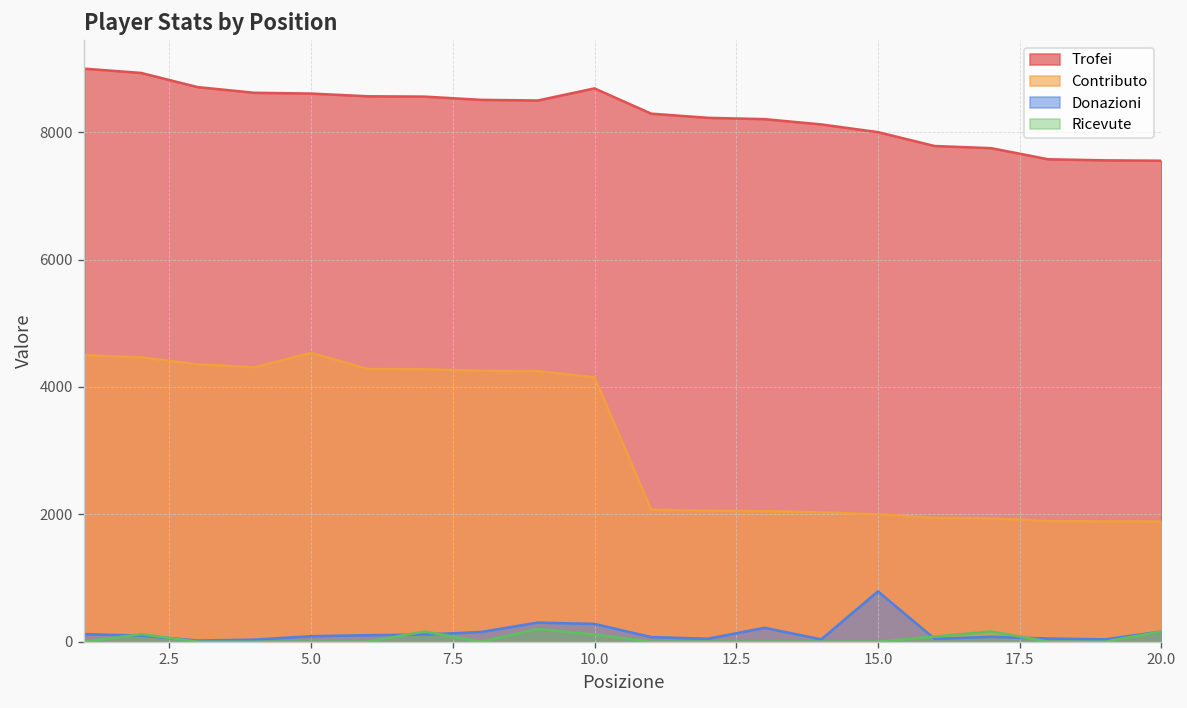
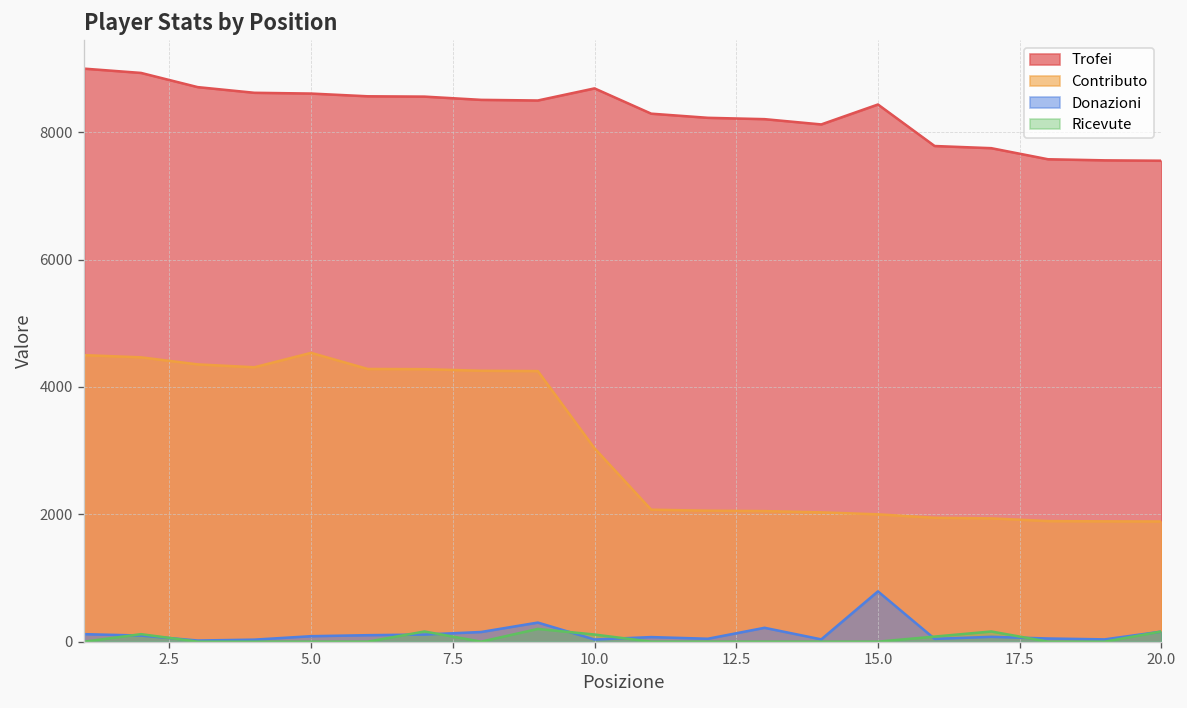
Contributo, 10.0: 4200 -> 3000
Donazioni, 10.0: 300 -> 0
Trofei, 15.0: 8000 -> 8400
